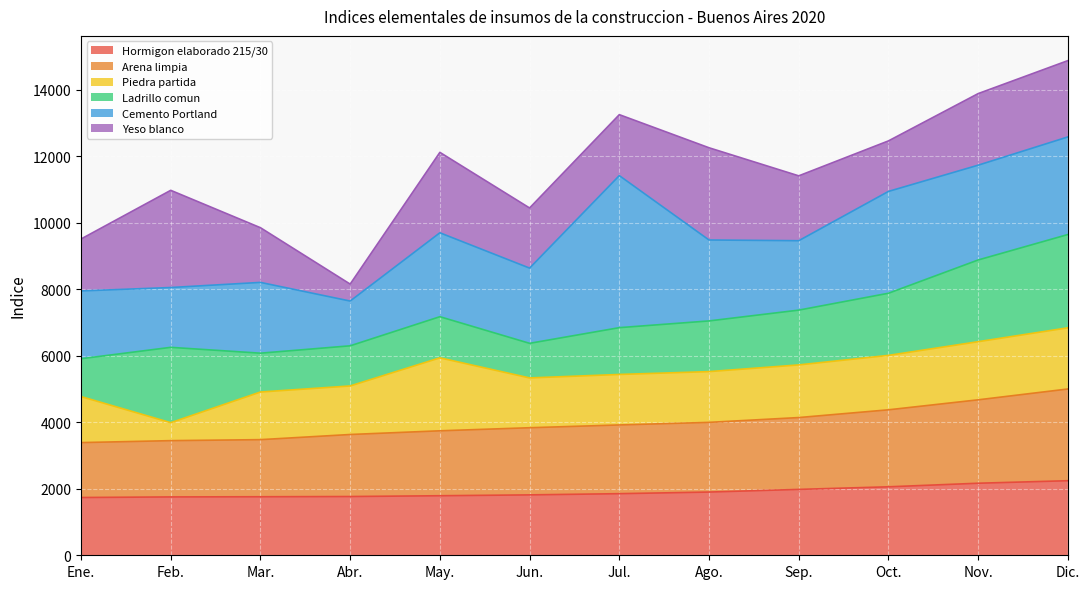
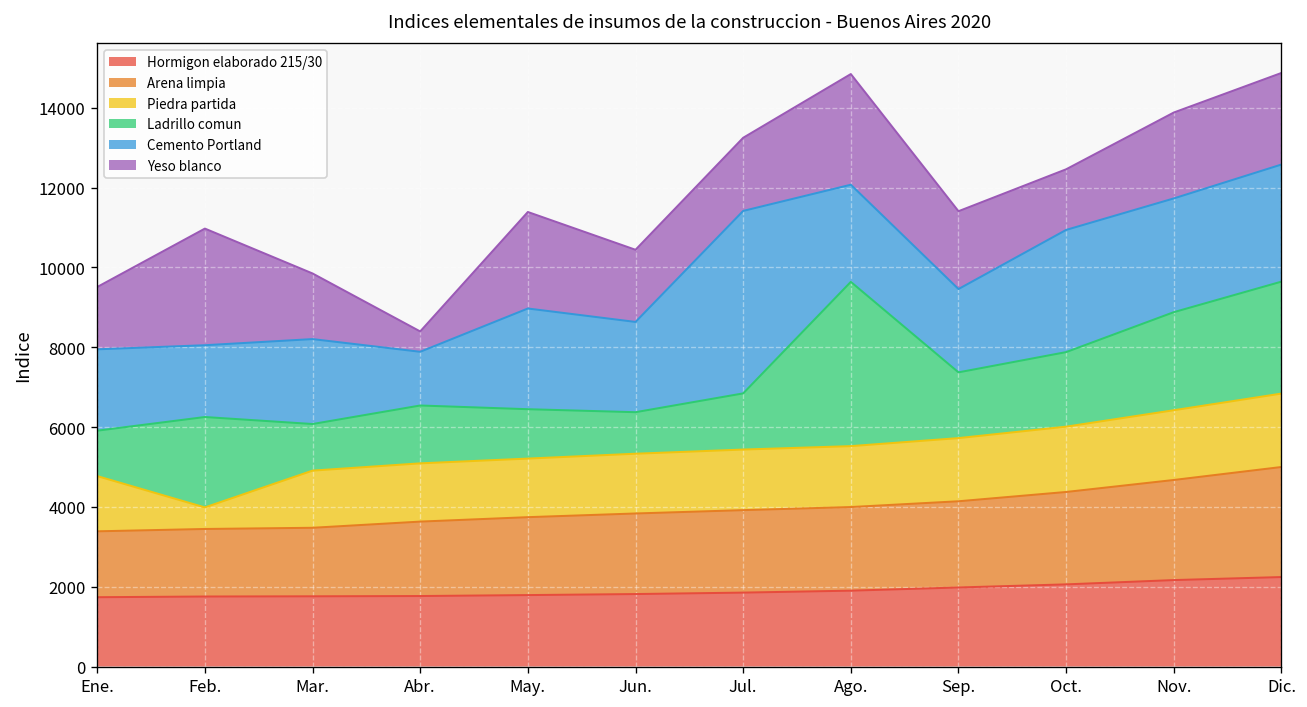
Ladrillo comun, Abr.: 1200 -> 1400
Piedra partida, May.: 2200 -> 1500
Ladrillo comun, Ago.: 1500 -> 4100
